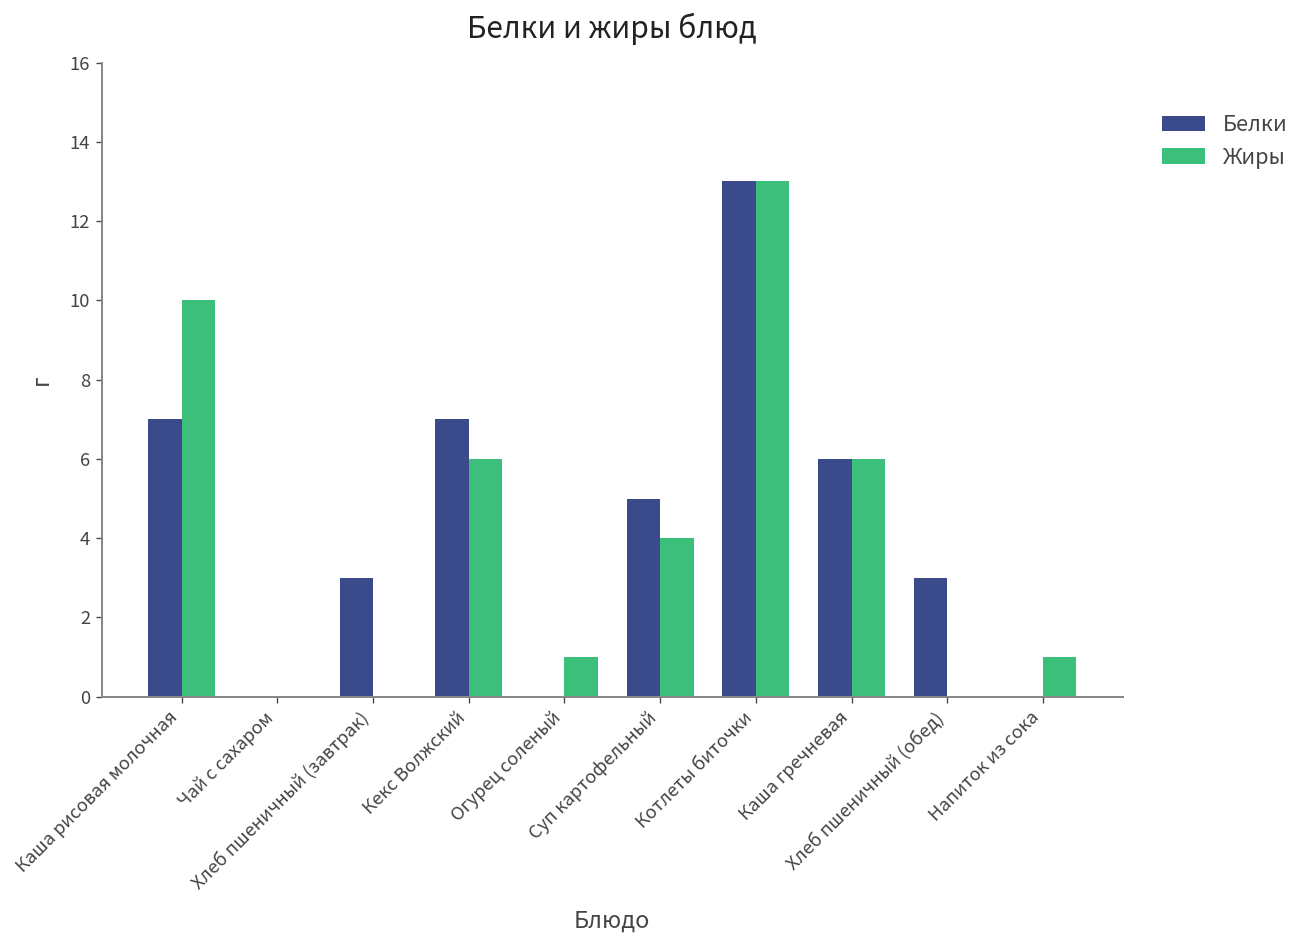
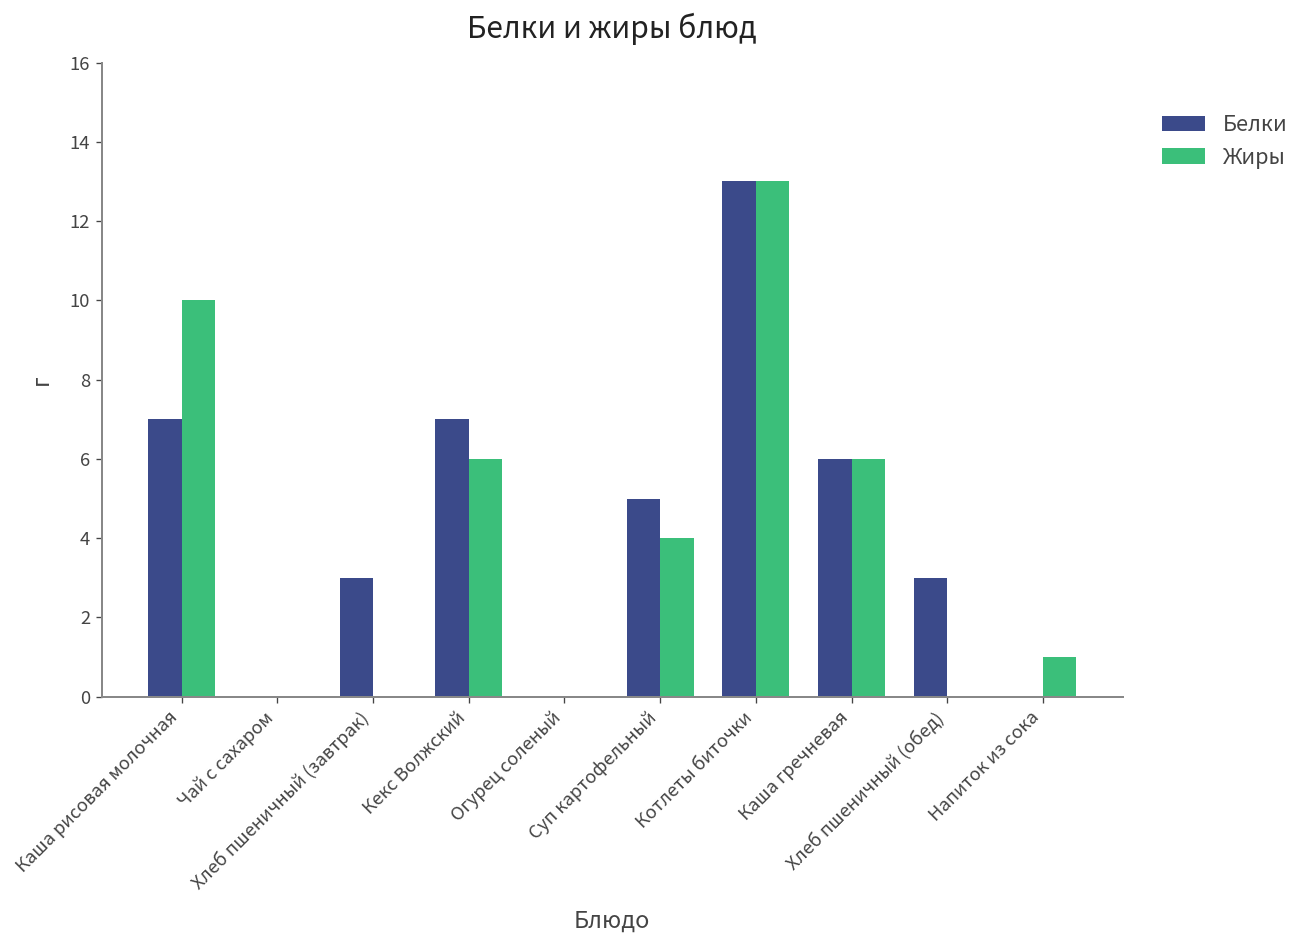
Жиры, Огурец соленый: 1 -> 0
